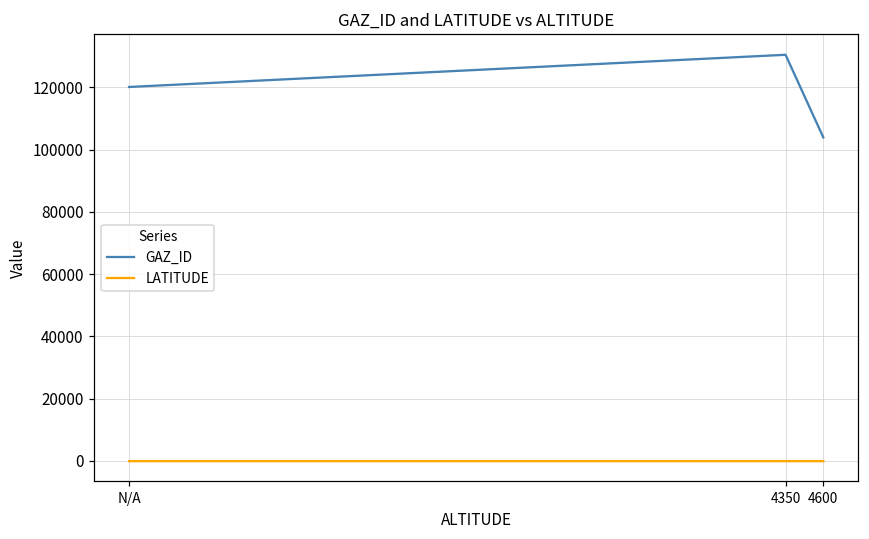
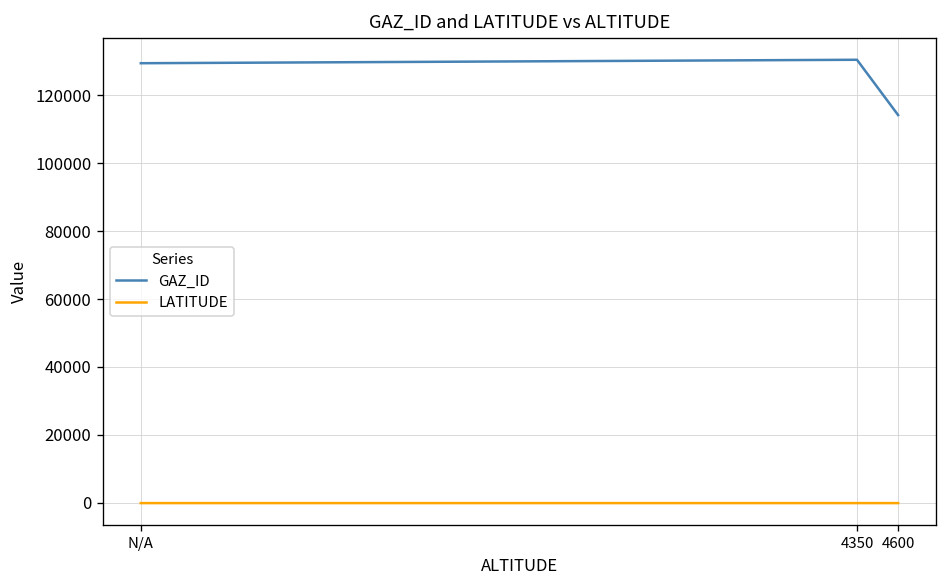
GAZ_ID, N/A: 120000 -> 129000
GAZ_ID, 4600: 104000 -> 114000
